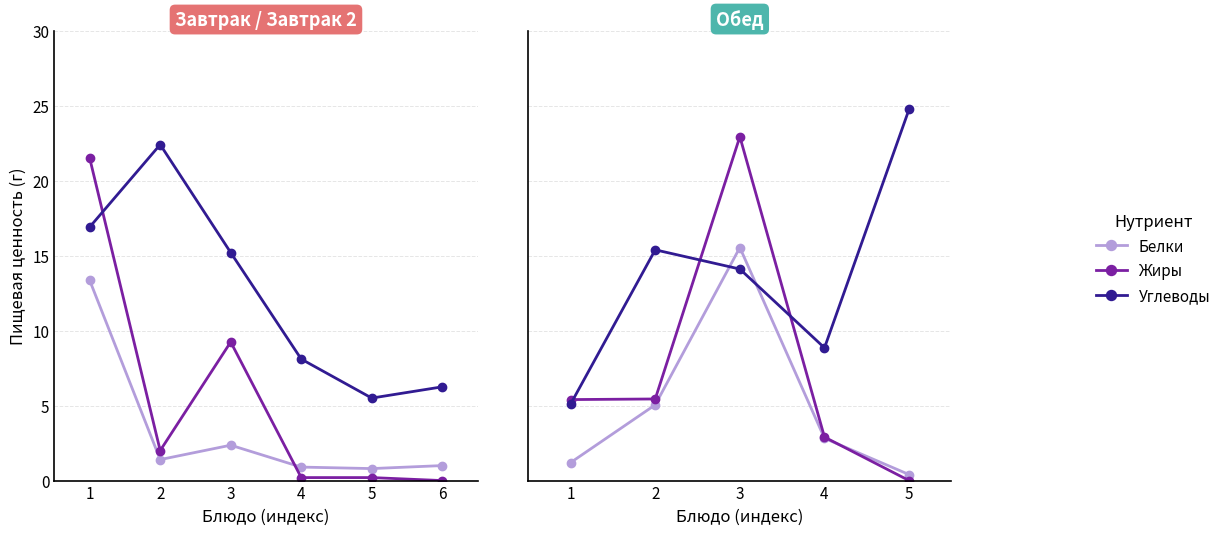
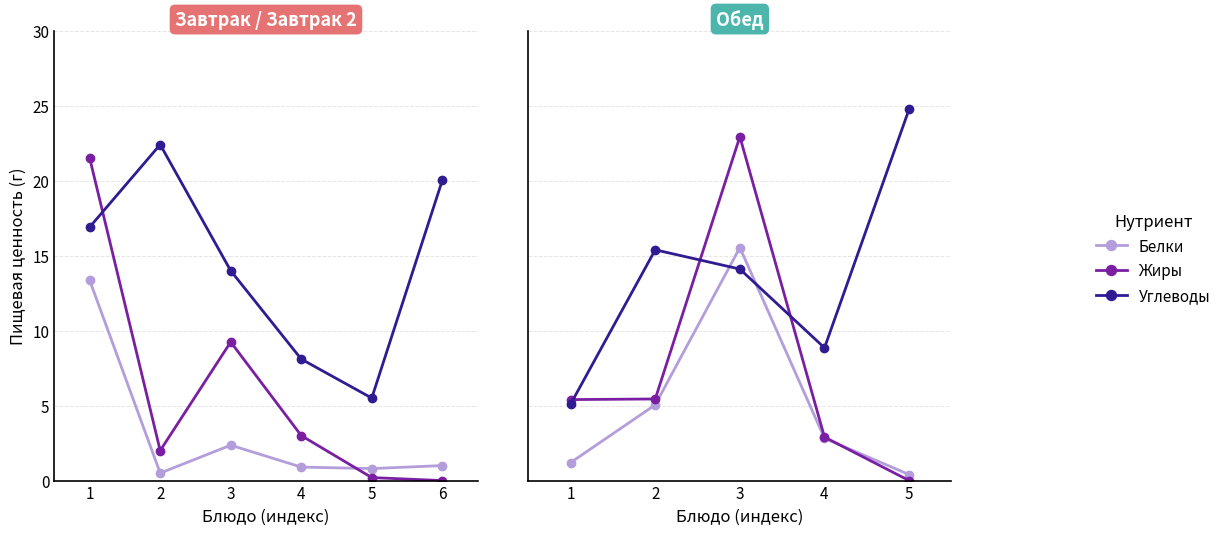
Завтрак / Завтрак 2, Белки, 2: 1.4 -> 0.5
Завтрак / Завтрак 2, Углеводы, 3: 15.2 -> 14.0
Завтрак / Завтрак 2, Жиры, 4: 0.2 -> 3.0
Завтрак / Завтрак 2, Углеводы, 6: 6.3 -> 20.0
